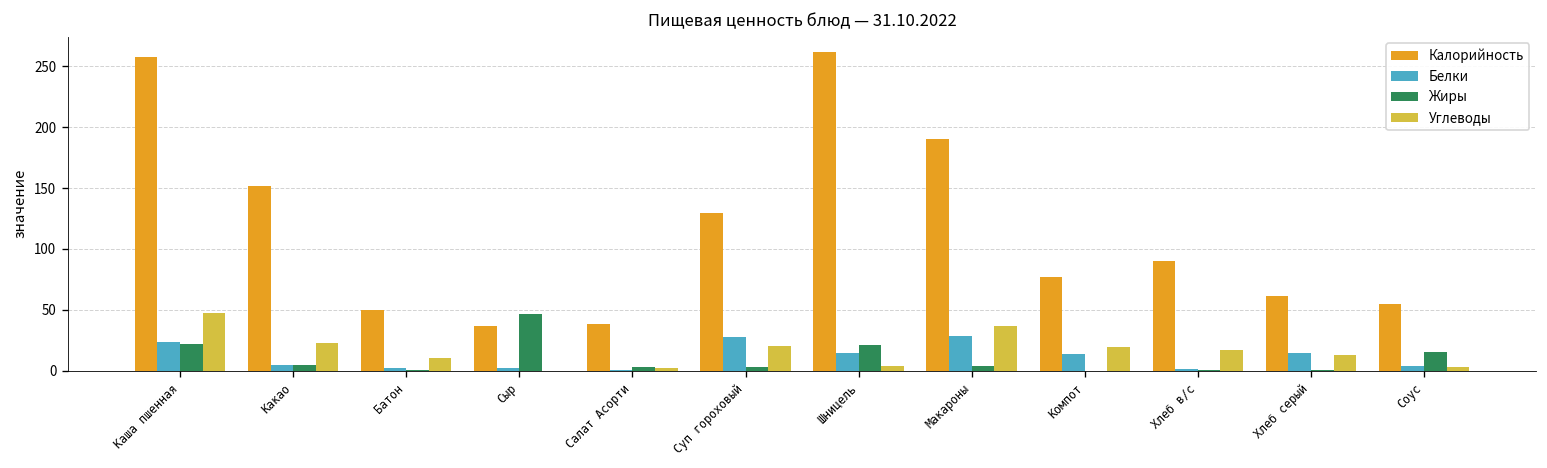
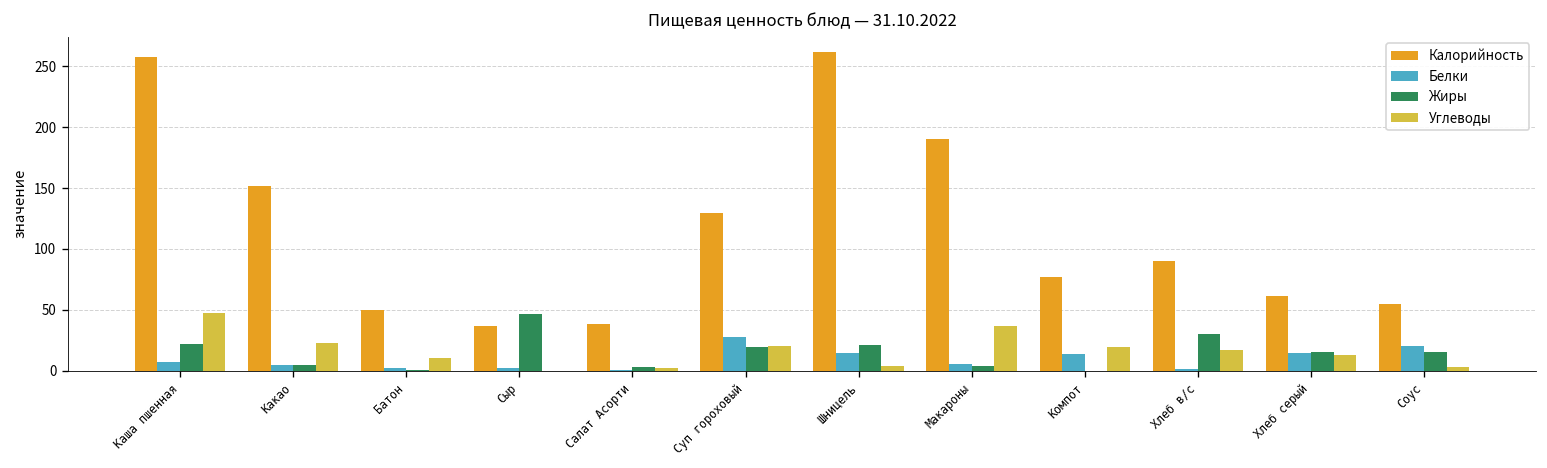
Белки, Каша пшенная: 24 -> 7
Жиры, Суп гороховый: 3 -> 19
Белки, Макароны: 28 -> 6
Жиры, Хлеб в/с: 0 -> 30
Жиры, Хлеб серый: 0 -> 16
Белки, Соус: 3 -> 20
